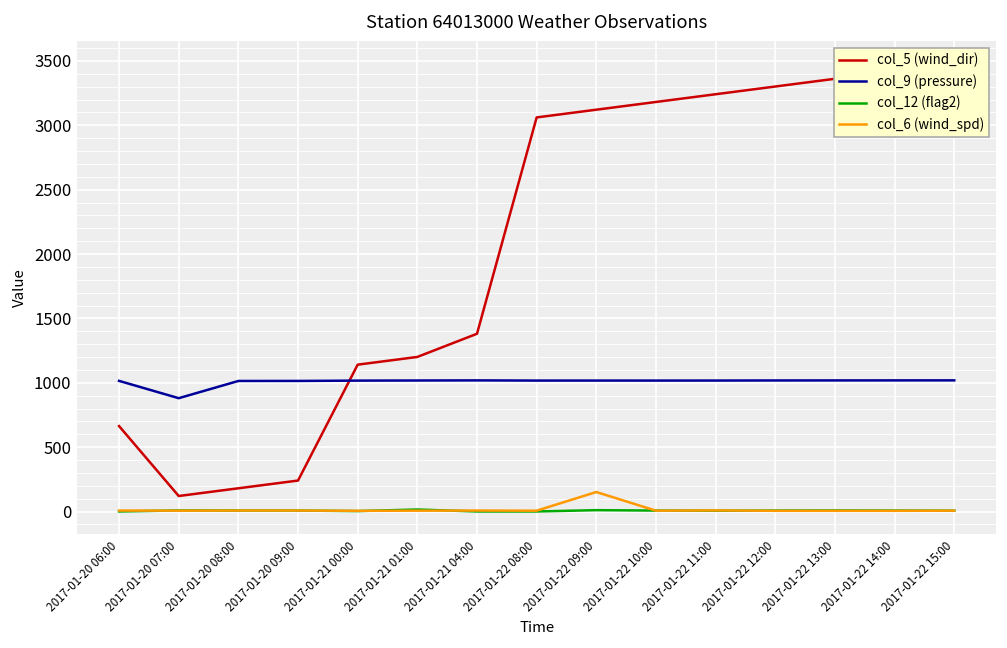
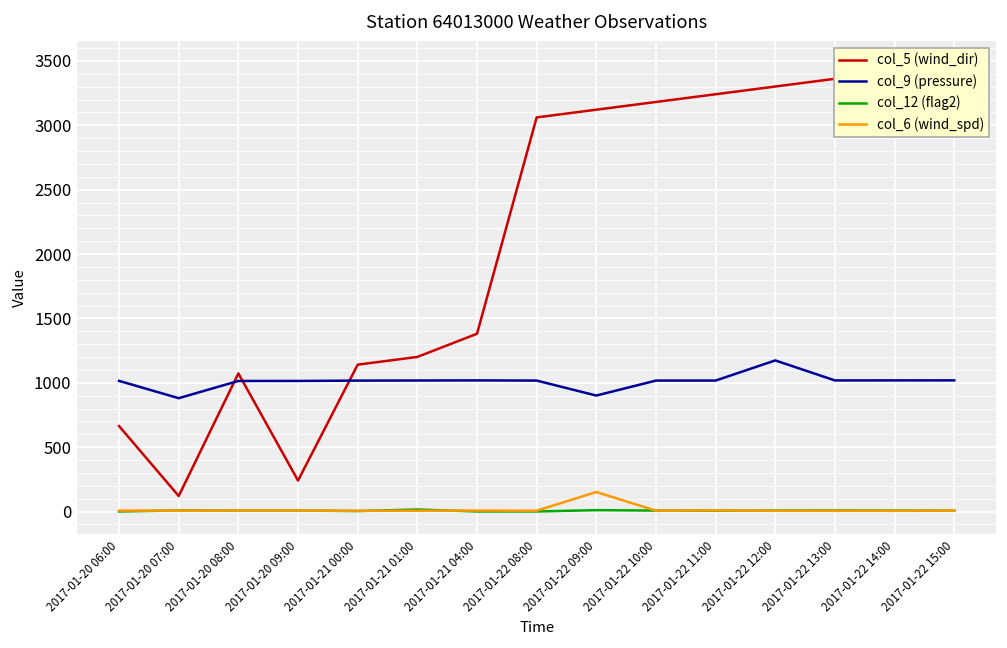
col_5 (wind_dir), 2017-01-20 08:00: 180 -> 1070
col_9 (pressure), 2017-01-22 09:00: 1020 -> 900
col_9 (pressure), 2017-01-22 12:00: 1020 -> 1170
